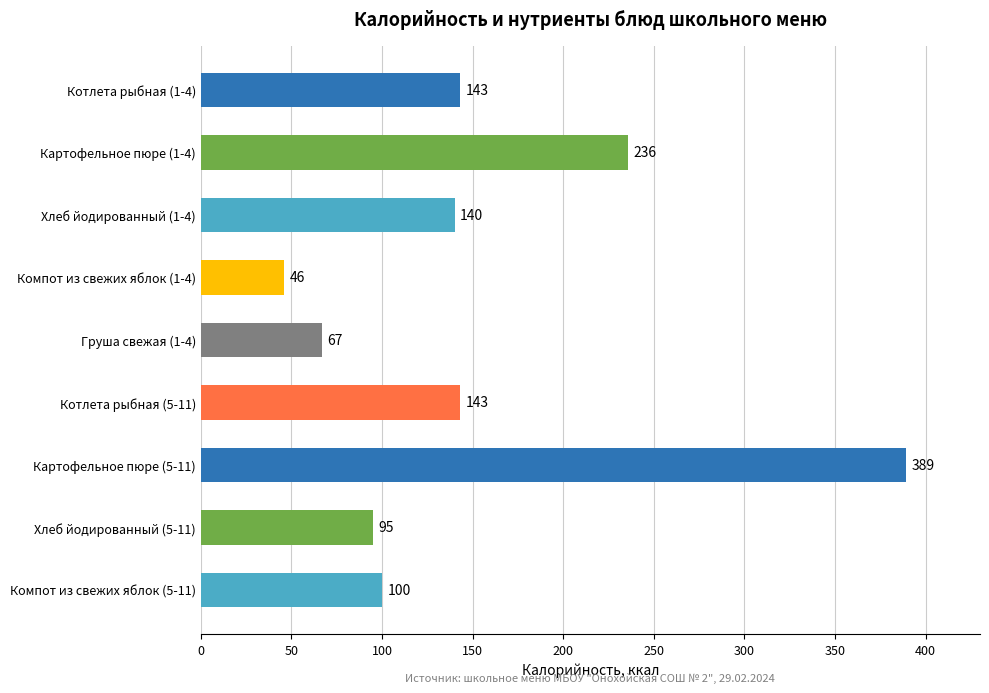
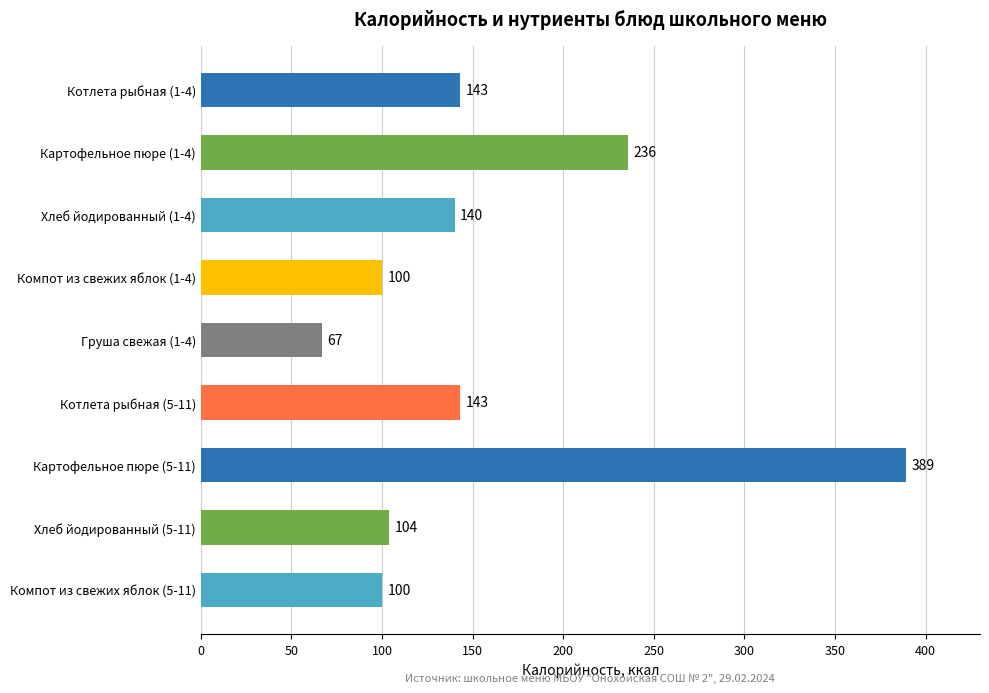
Компот из свежих яблок (1-4): 46 -> 100
Хлеб йодированный (5-11): 95 -> 104
